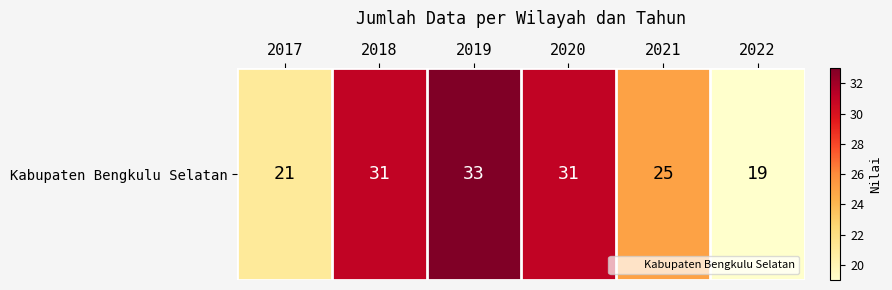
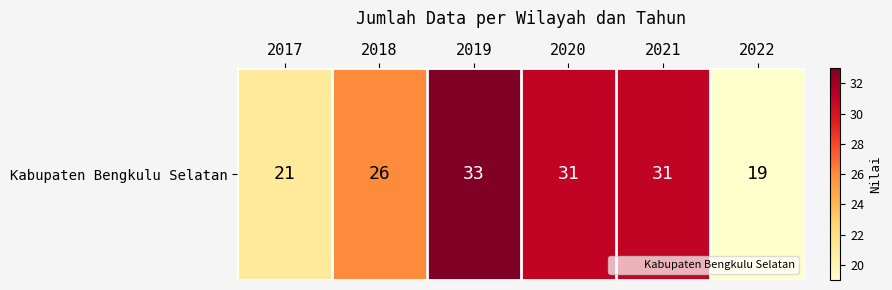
Kabupaten Bengkulu Selatan, 2018: 31 -> 26
Kabupaten Bengkulu Selatan, 2021: 25 -> 31
